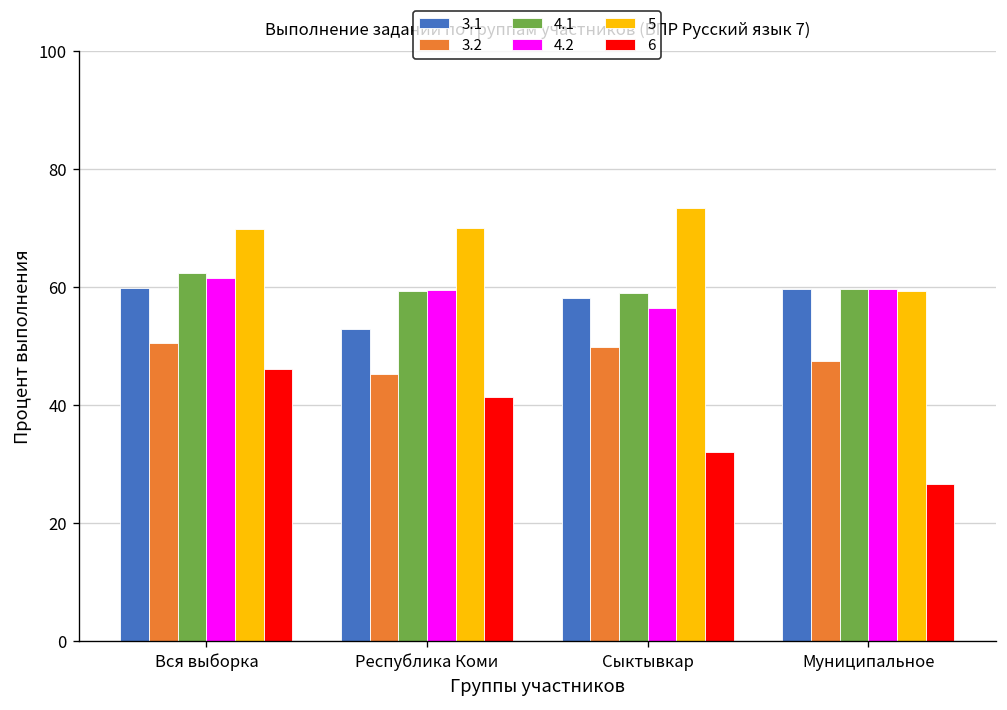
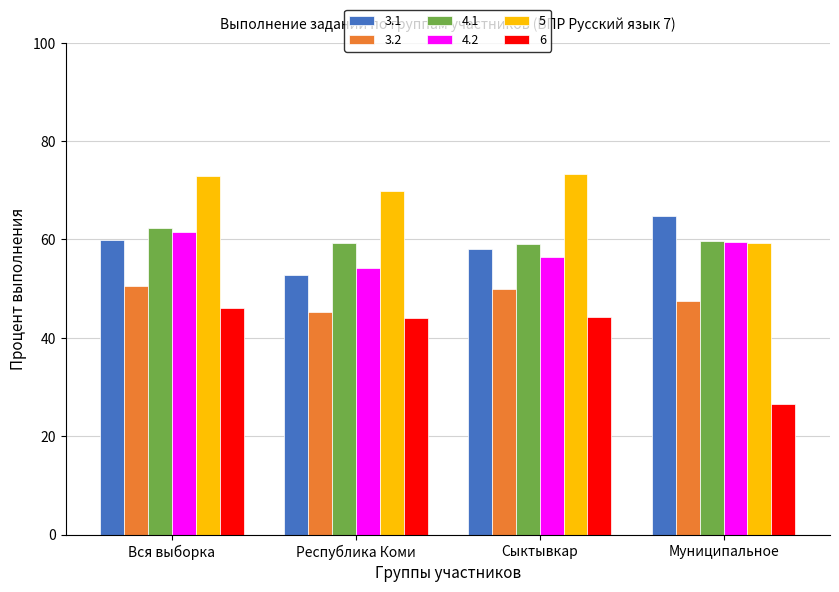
5, Вся выборка: 70 -> 73
4.2, Республика Коми: 59 -> 54
6, Республика Коми: 41 -> 44
6, Сыктывкар: 32 -> 44
3.1, Муниципальное: 60 -> 65
